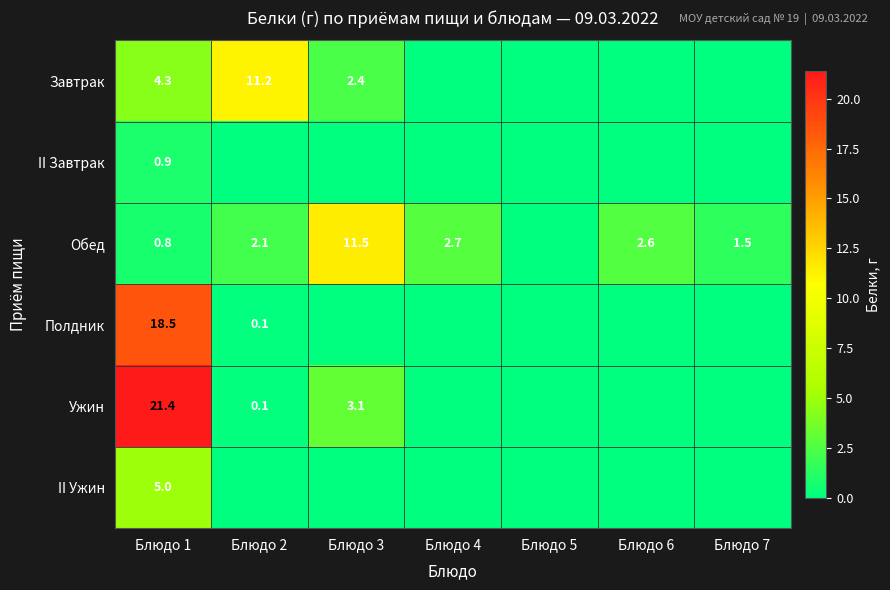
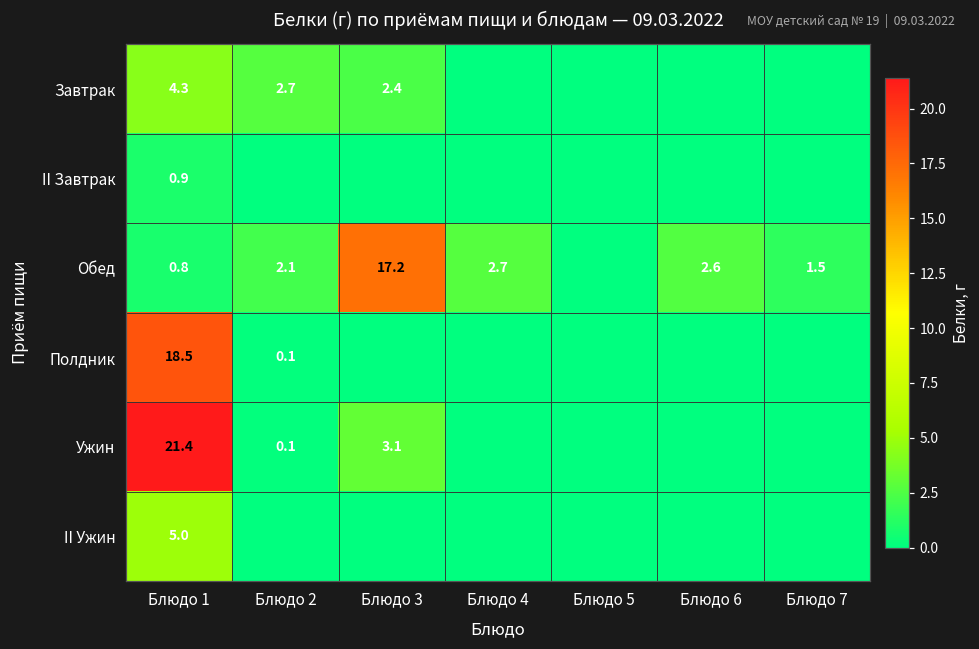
Завтрак, Блюдо 2: 11.2 -> 2.7
Обед, Блюдо 3: 11.5 -> 17.2
